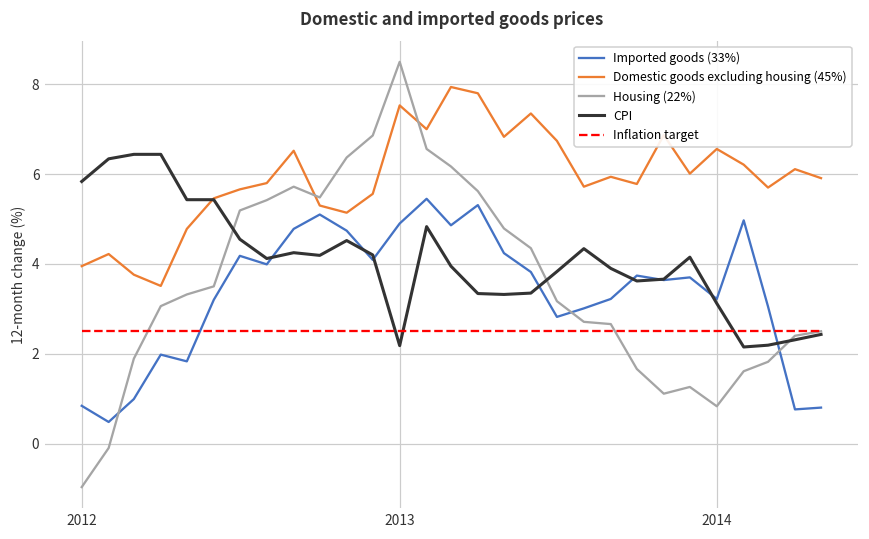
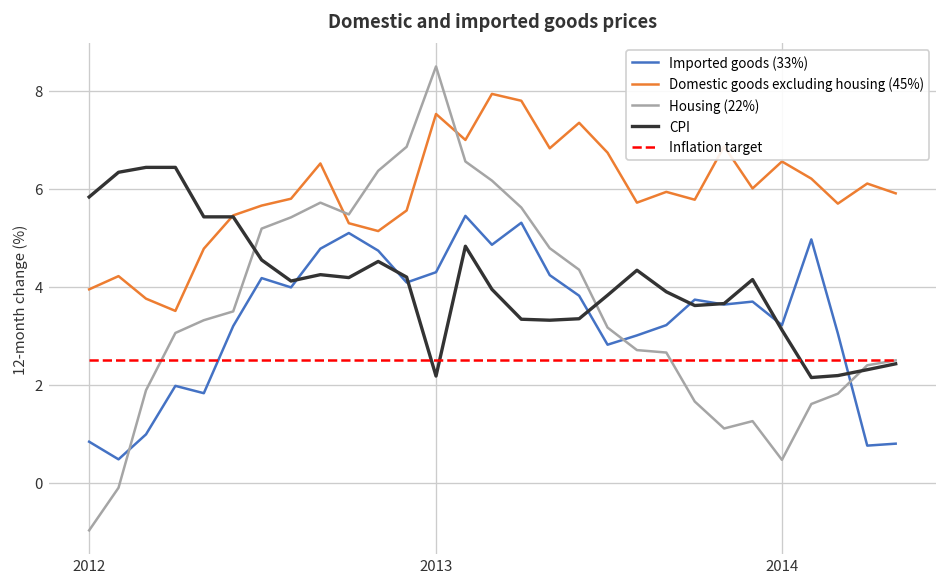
Imported goods (33%), 2013: 4.9 -> 4.3
Housing (22%), 2014: 0.8 -> 0.5
